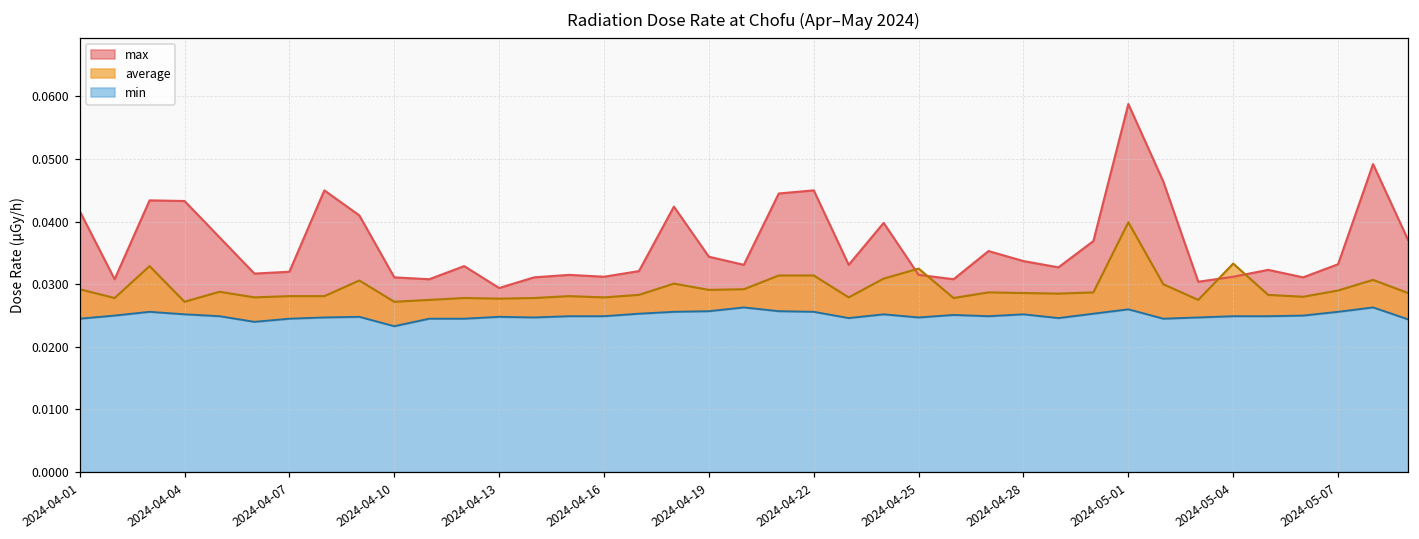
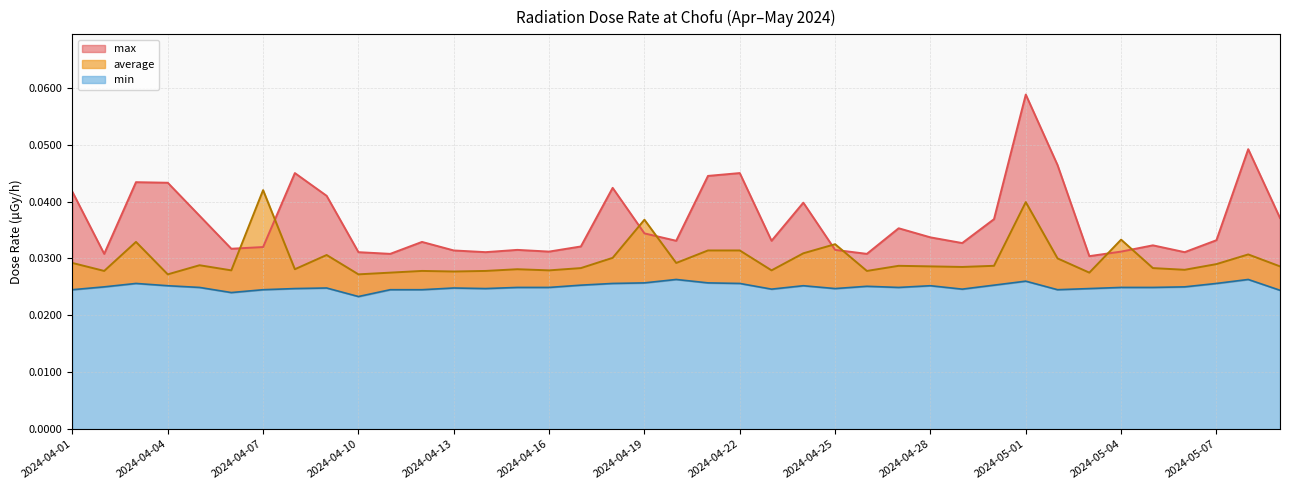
average, 2024-04-07: 0.028 -> 0.042
max, 2024-04-13: 0.029 -> 0.031
average, 2024-04-19: 0.029 -> 0.037
